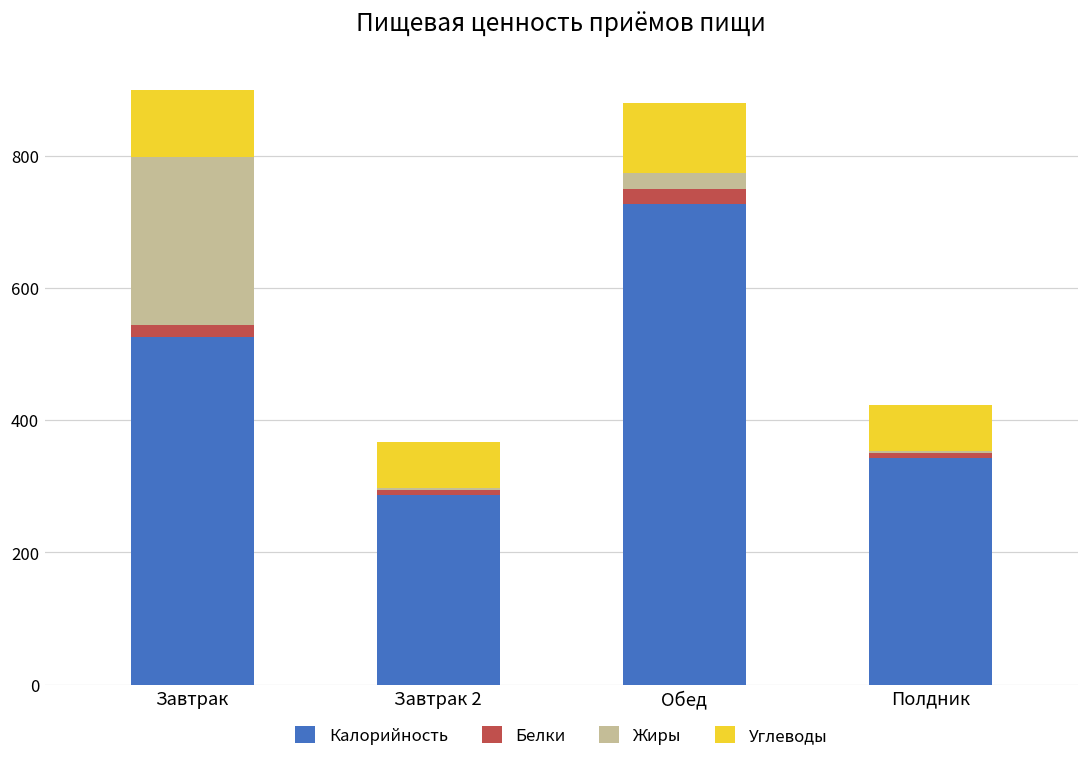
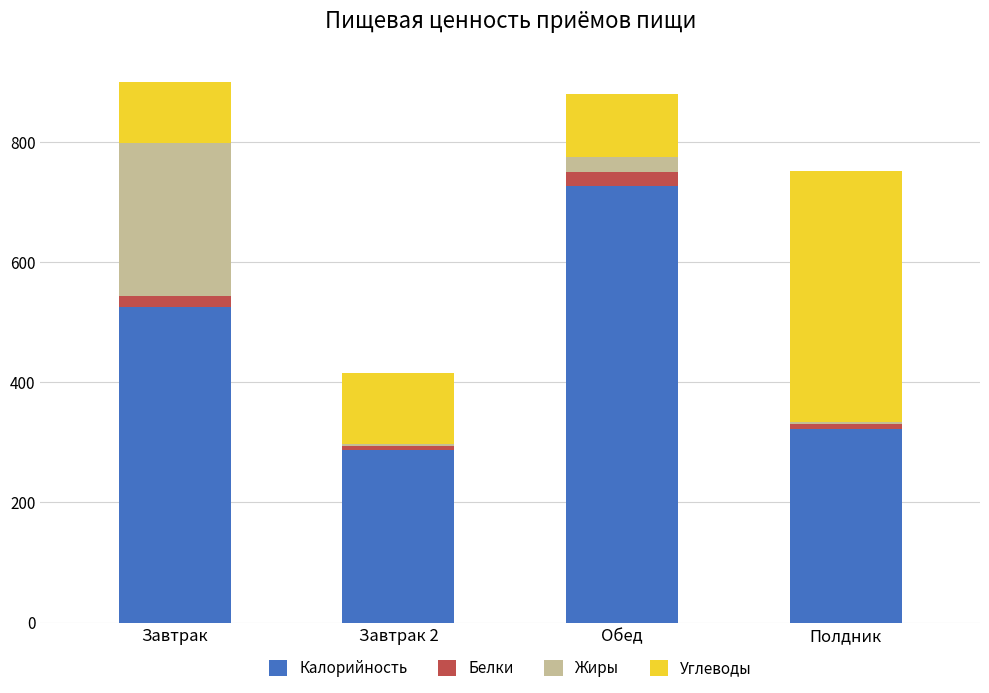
Углеводы, Завтрак 2: 70 -> 120
Калорийность, Полдник: 340 -> 320
Углеводы, Полдник: 70 -> 420
